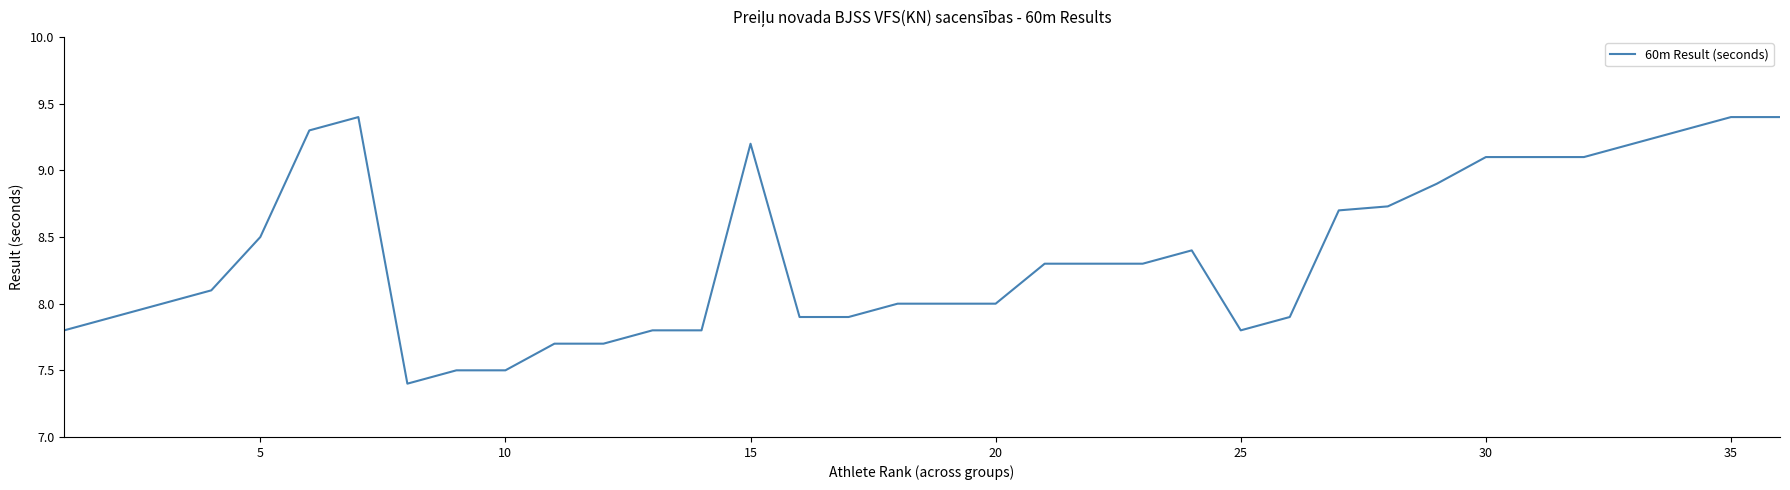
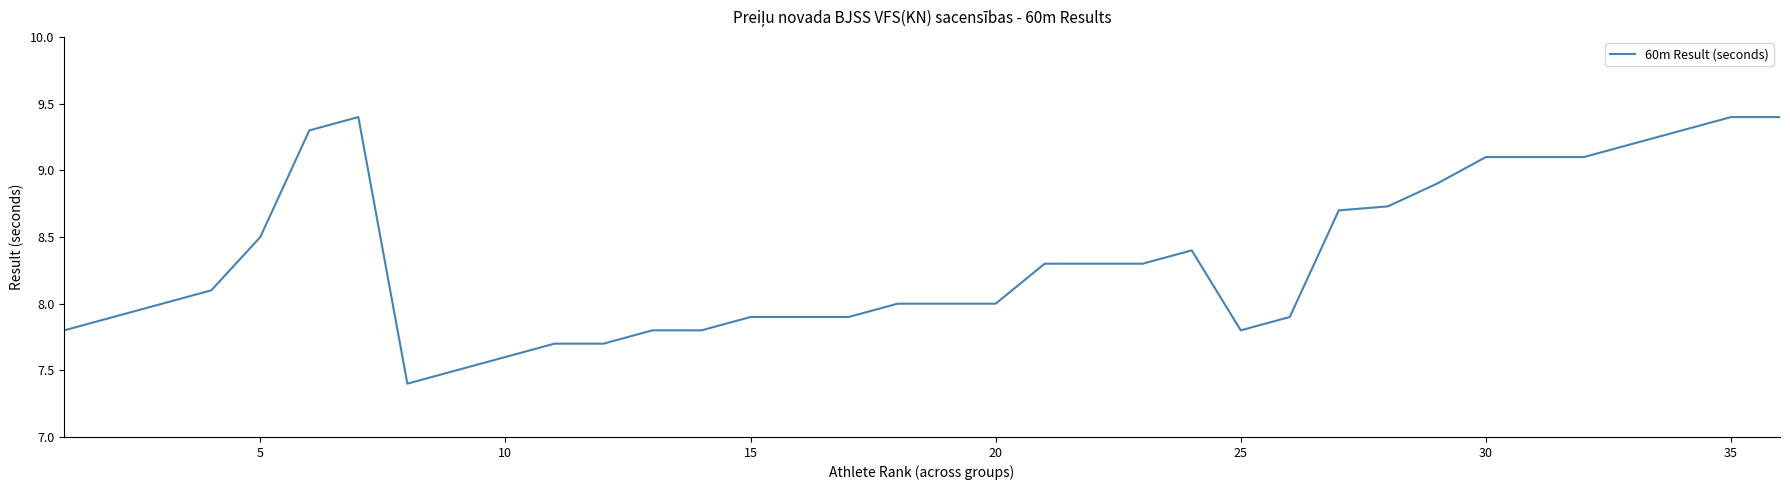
10: 7.5 -> 7.6
15: 9.2 -> 7.9
